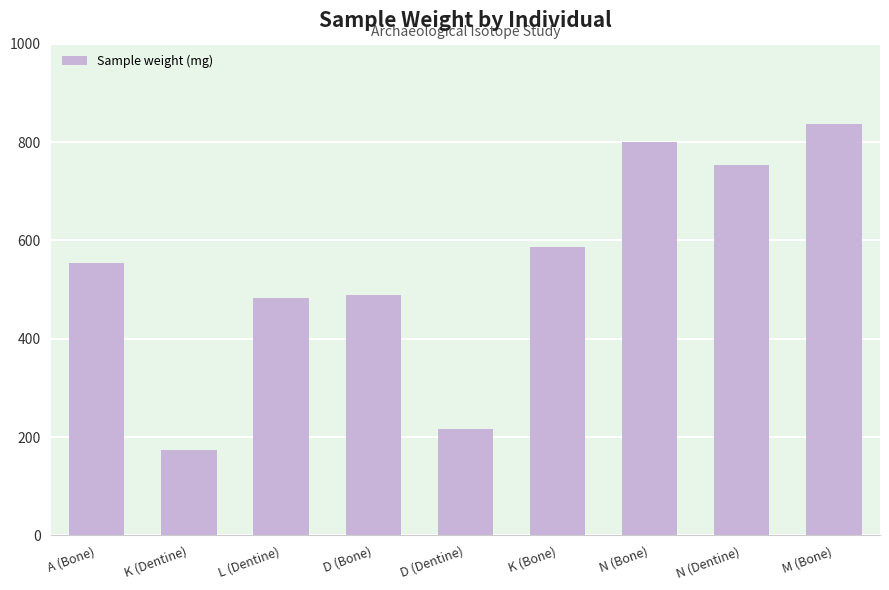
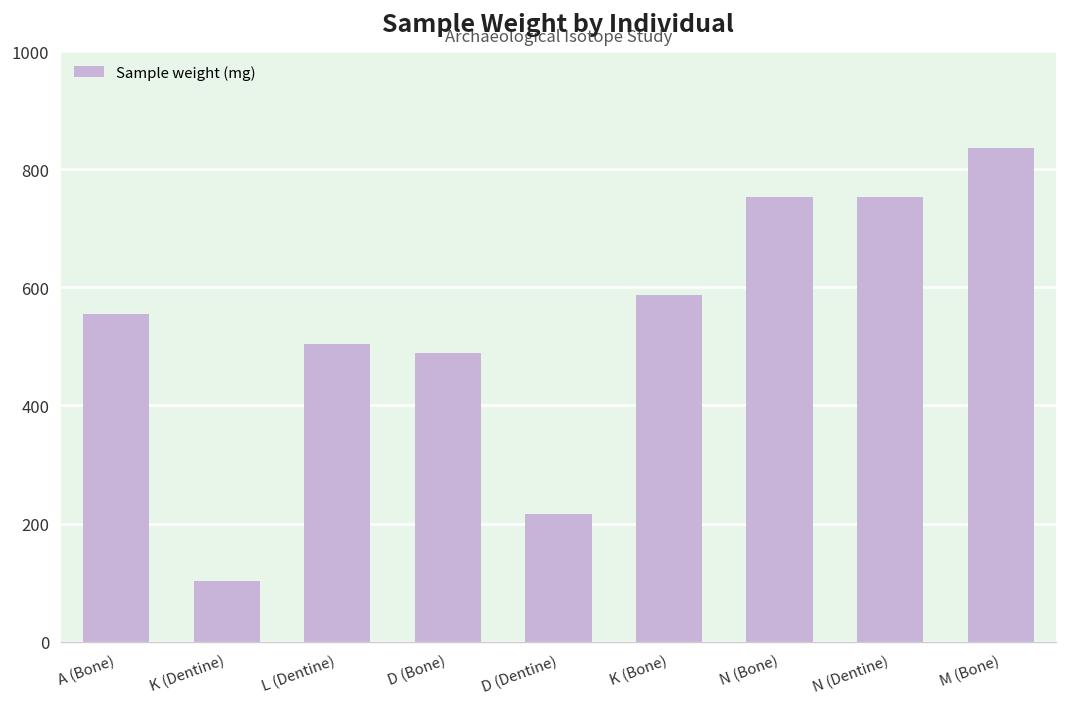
K (Dentine): 170 -> 100
L (Dentine): 480 -> 500
N (Bone): 800 -> 750
